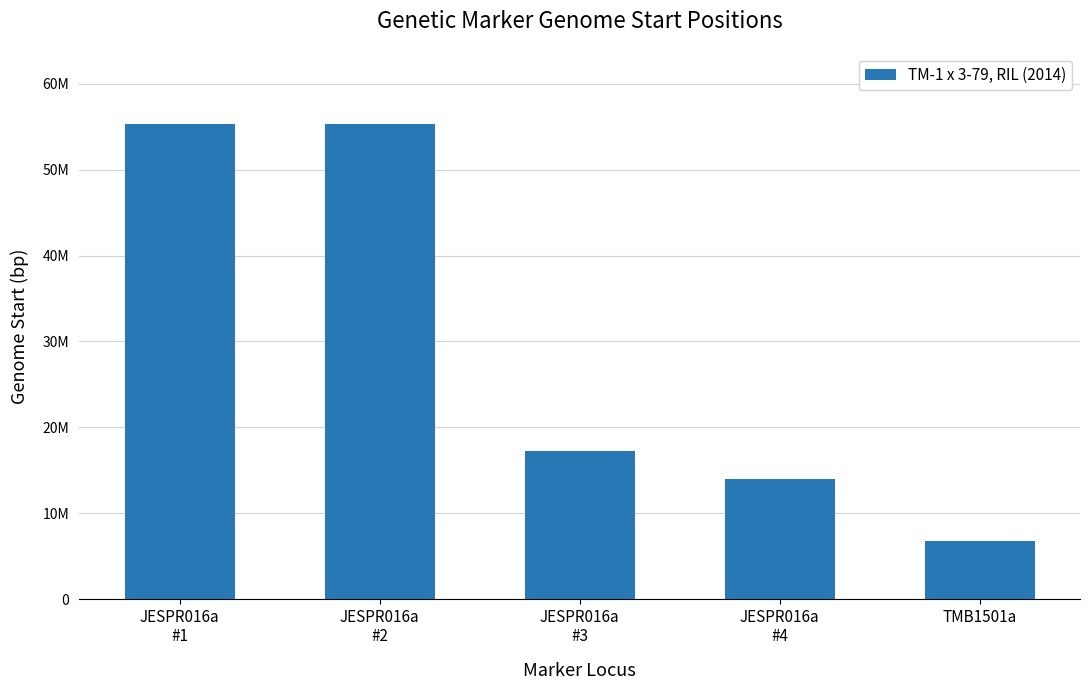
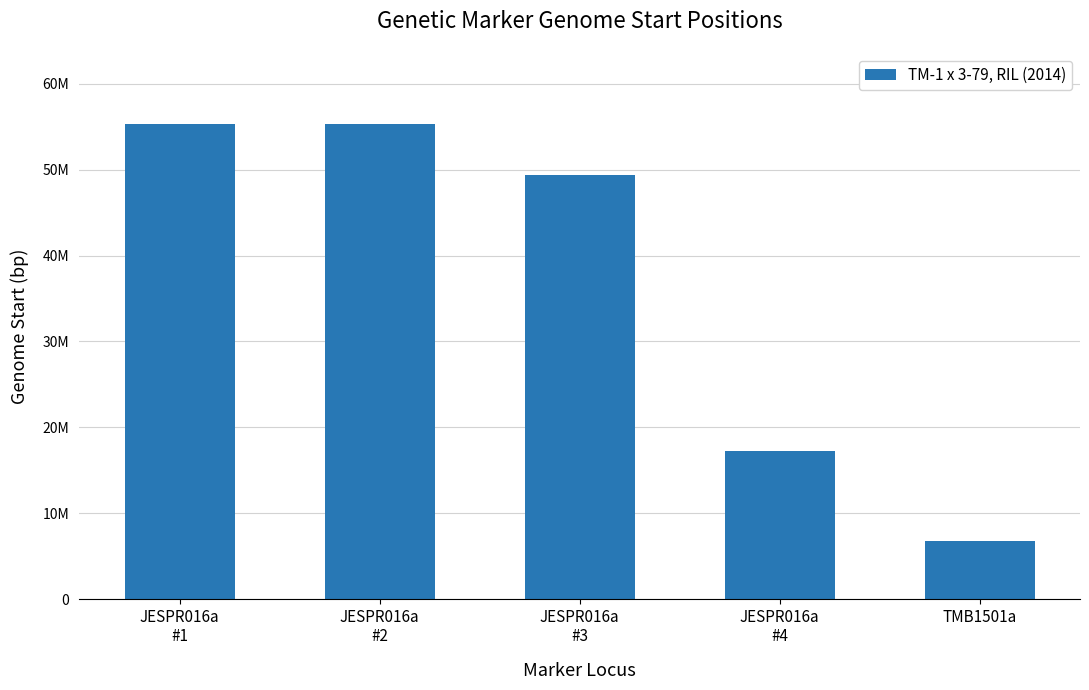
JESPR016a #3: 17000000 -> 49000000
JESPR016a #4: 14000000 -> 17000000
